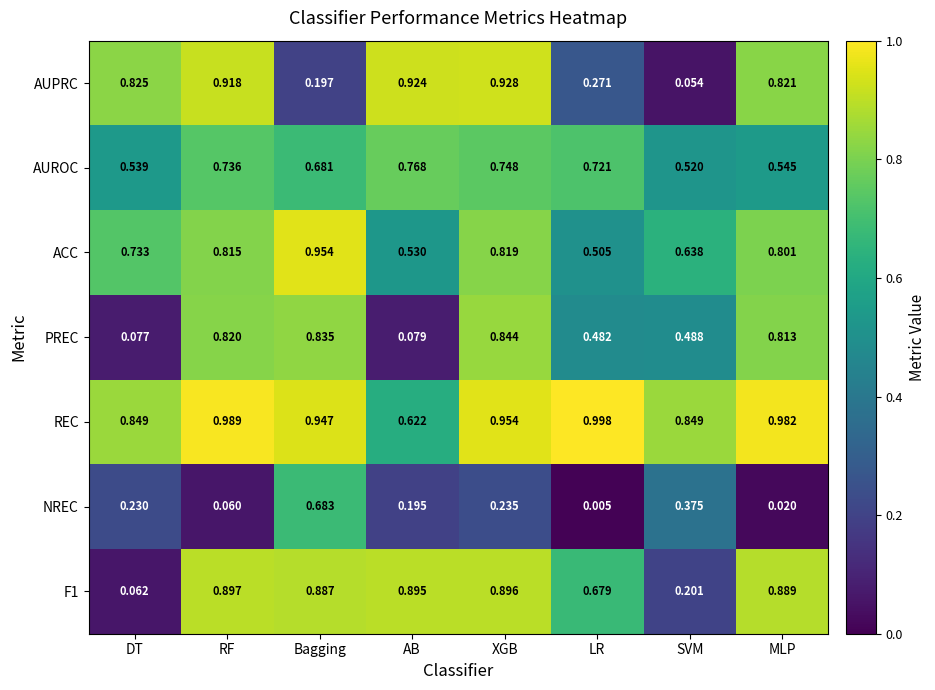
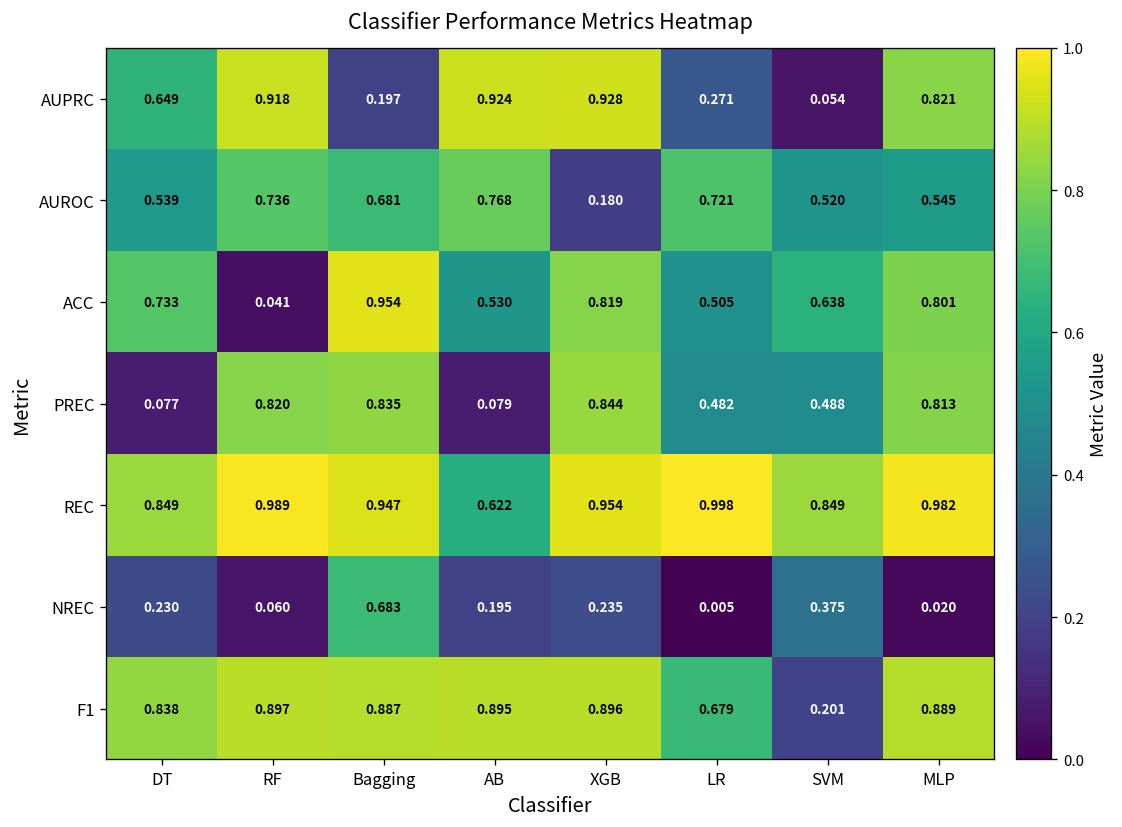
AUPRC, DT: 0.825 -> 0.649
AUROC, XGB: 0.748 -> 0.180
ACC, RF: 0.815 -> 0.041
F1, DT: 0.062 -> 0.838
